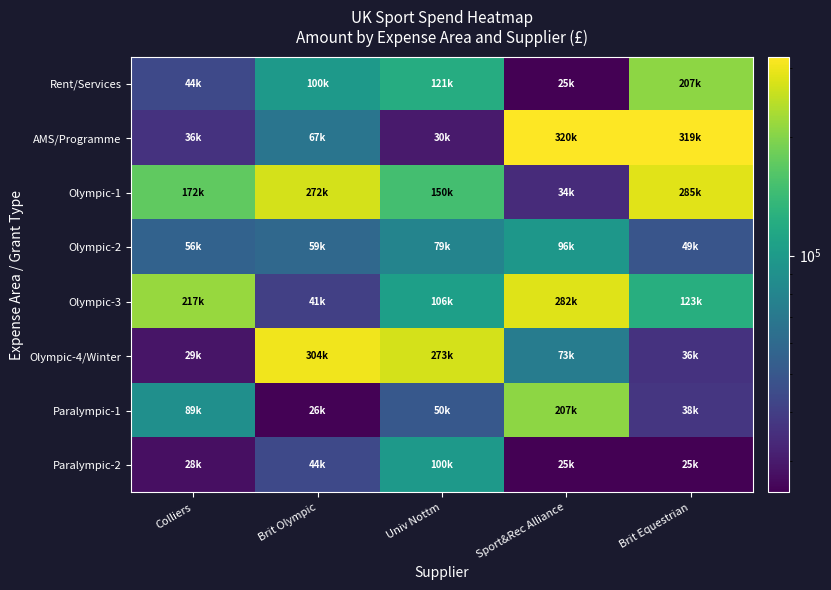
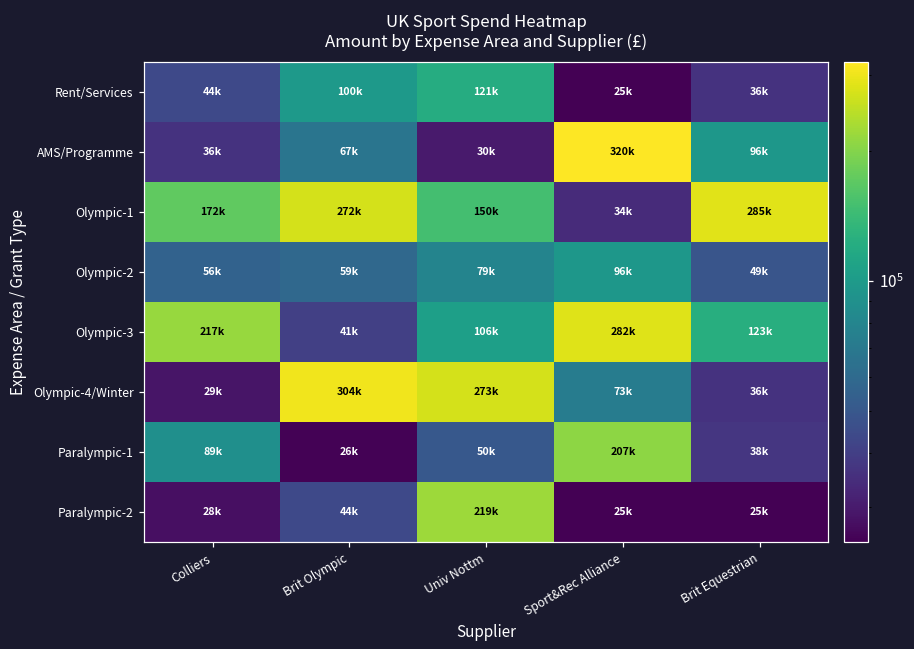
Rent/Services, Brit Equestrian: 207k -> 36k
AMS/Programme, Brit Equestrian: 319k -> 96k
Paralympic-2, Univ Nottm: 100k -> 219k
